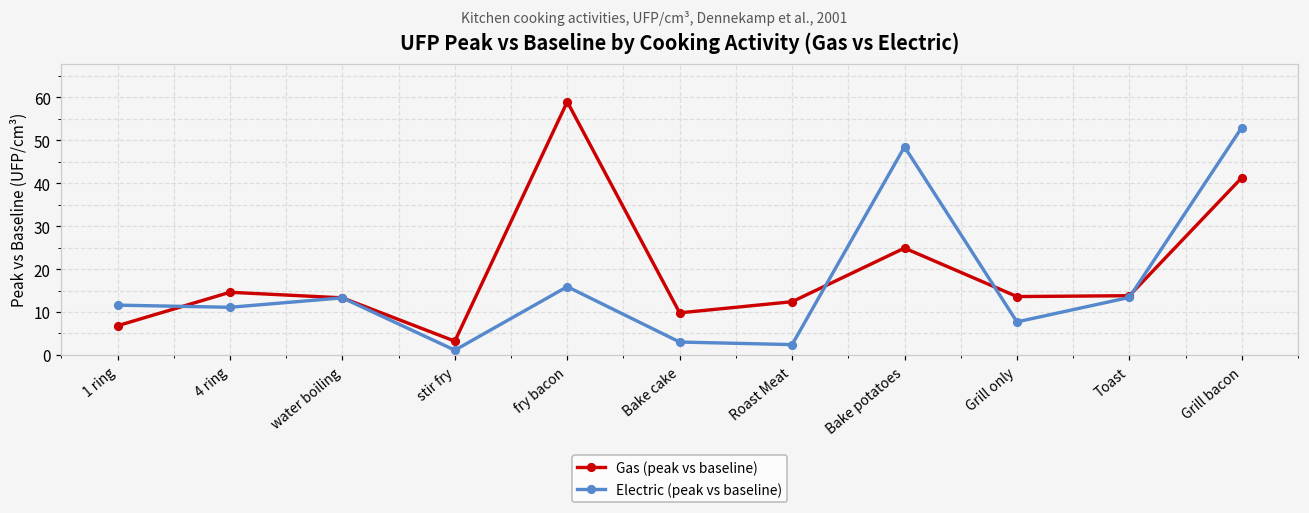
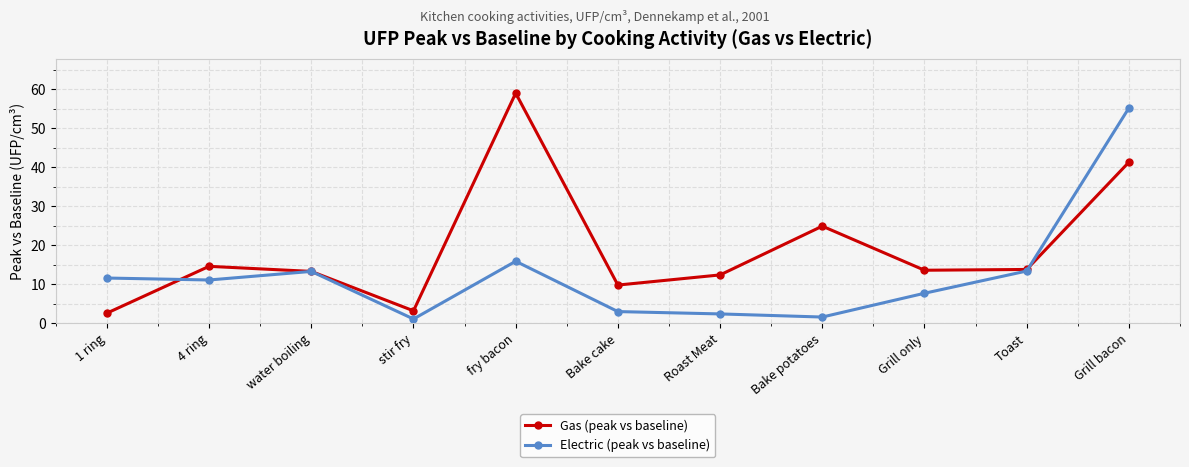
Gas (peak vs baseline), 1 ring: 7 -> 3
Electric (peak vs baseline), Bake potatoes: 49 -> 2
Electric (peak vs baseline), Grill bacon: 53 -> 55
